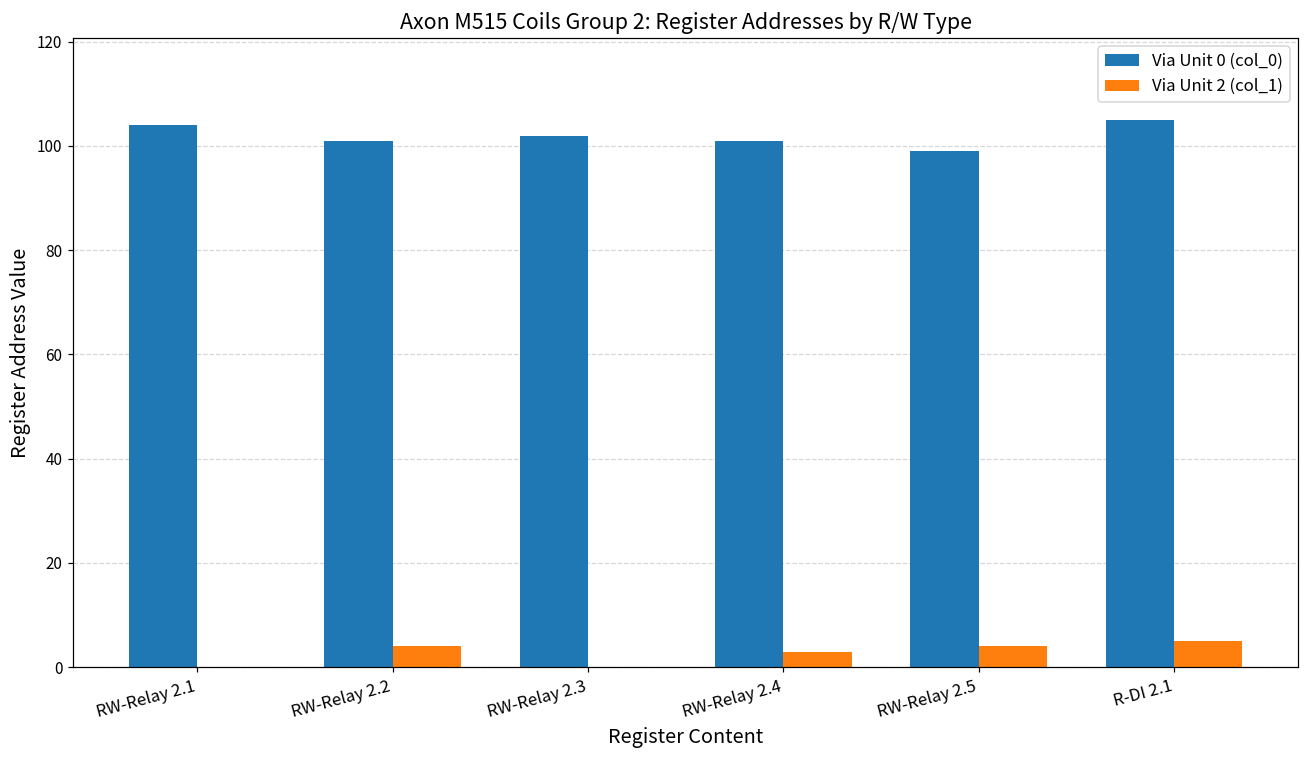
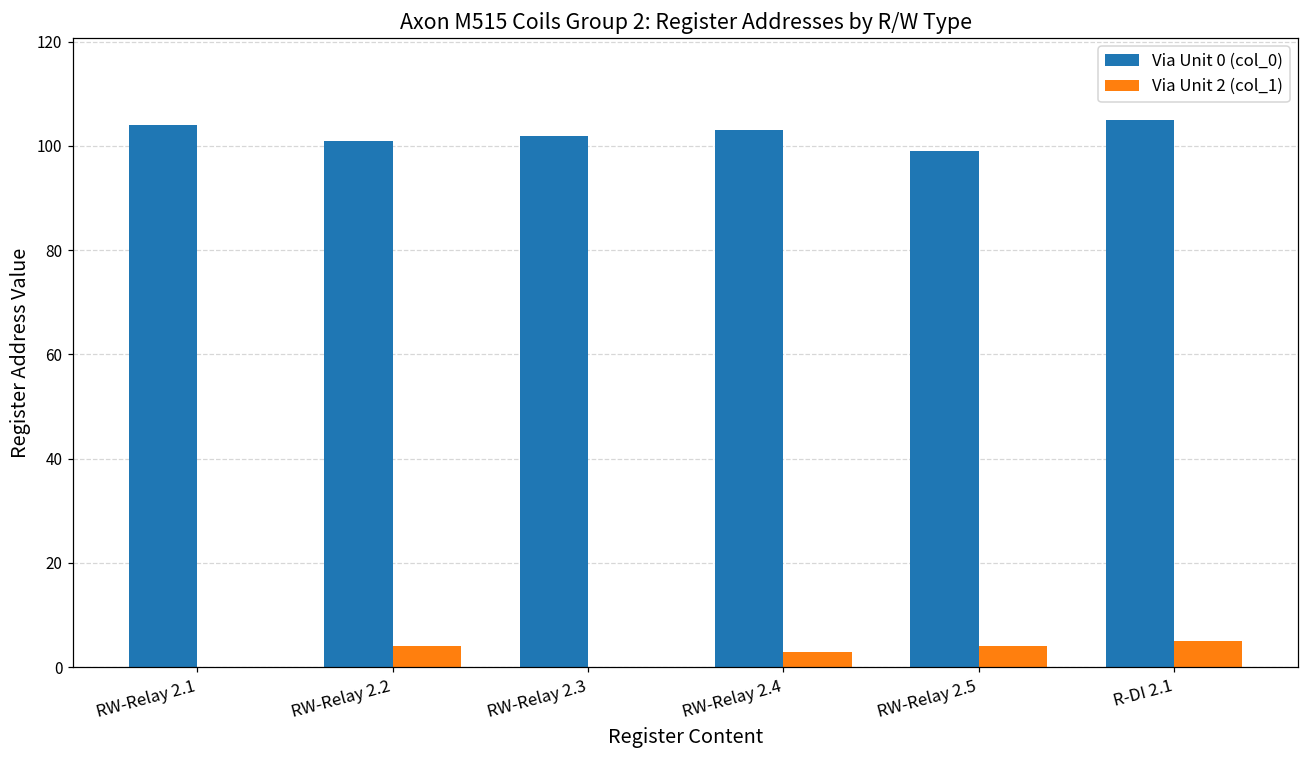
Via Unit 0 (col_0), RW-Relay 2.4: 101 -> 103
